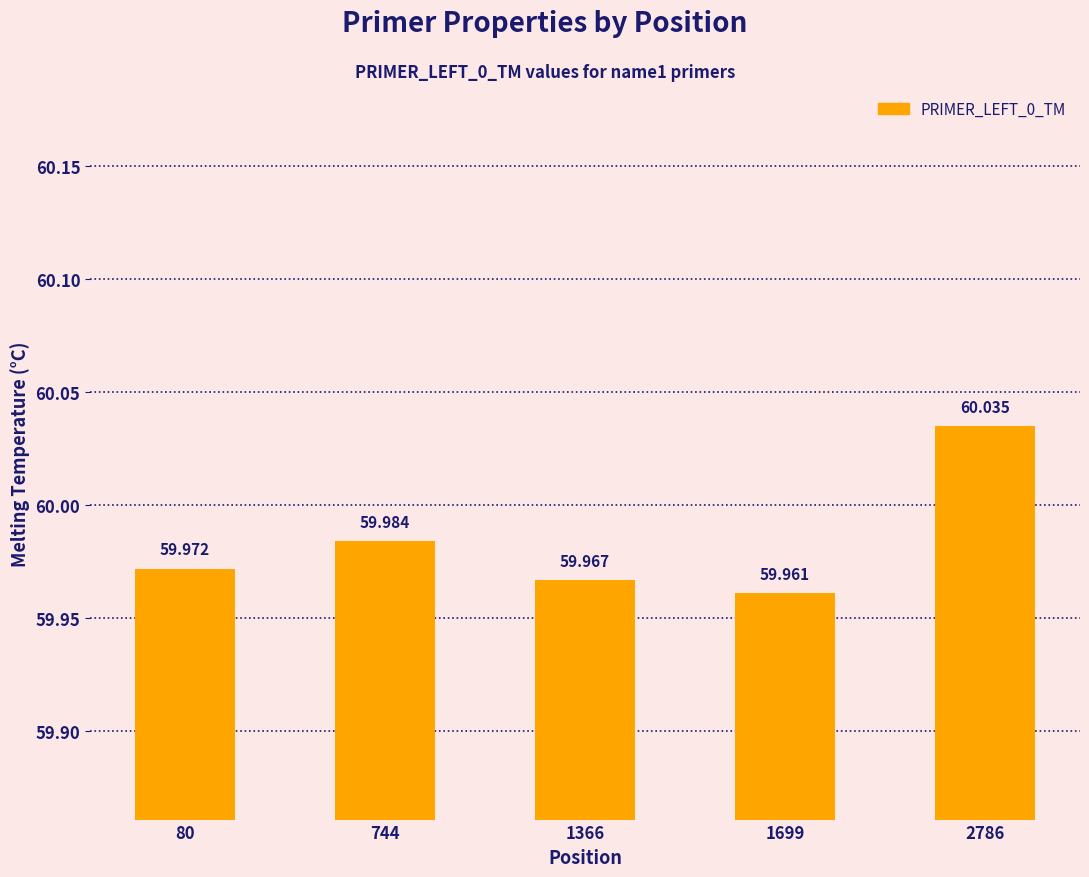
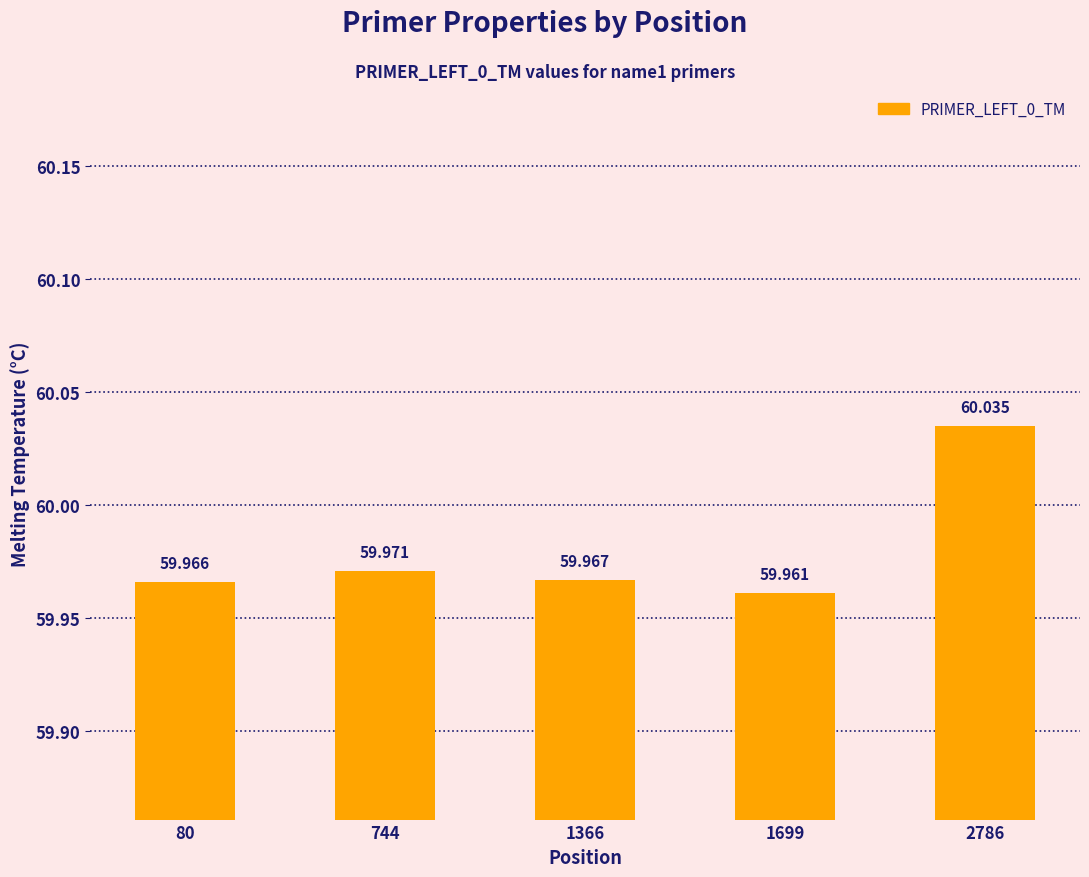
80: 59.972 -> 59.966
744: 59.984 -> 59.971
